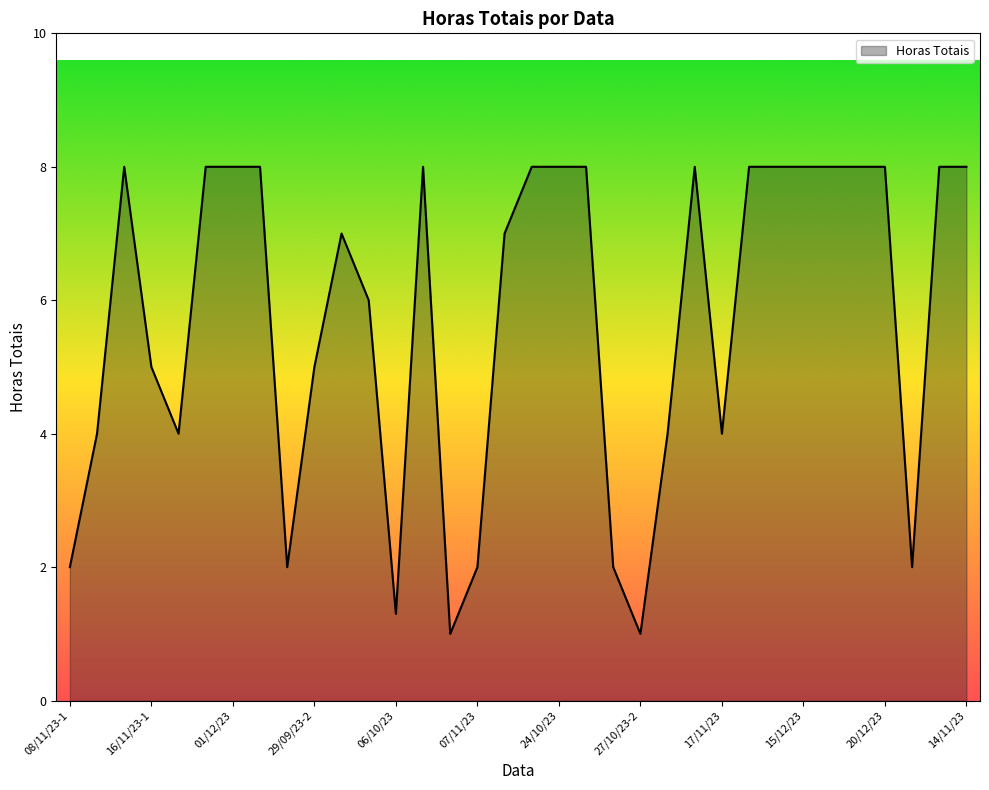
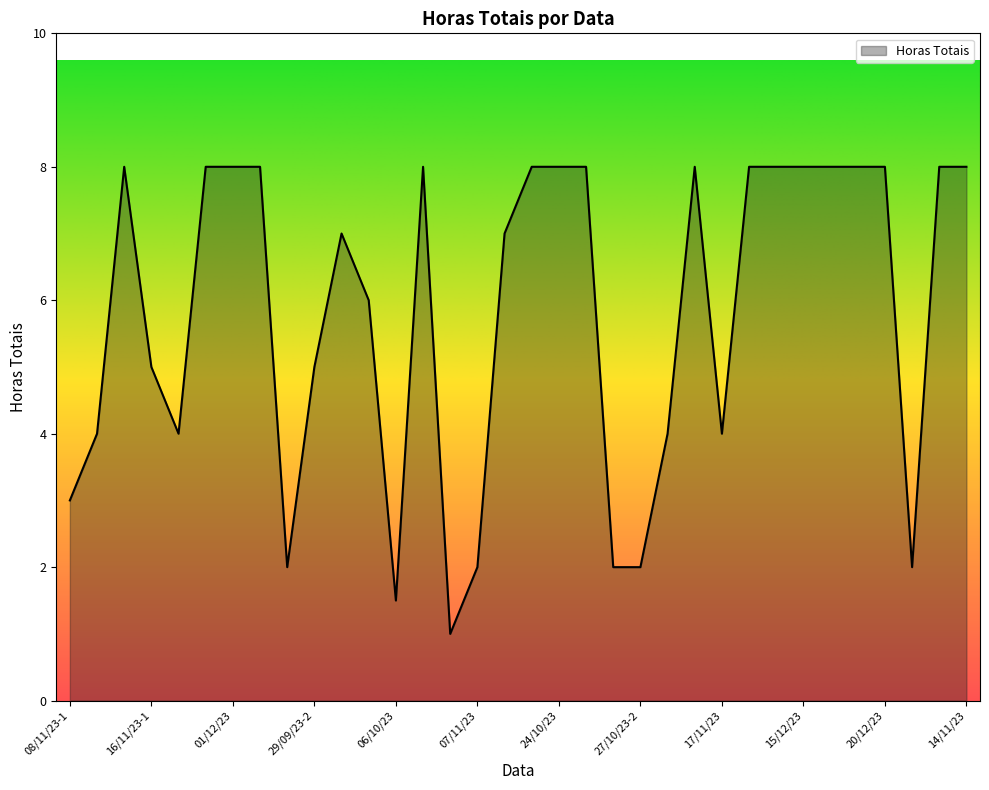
08/11/23-1: 2 -> 3
06/10/23: 1.3 -> 1.5
27/10/23-2: 1 -> 2
